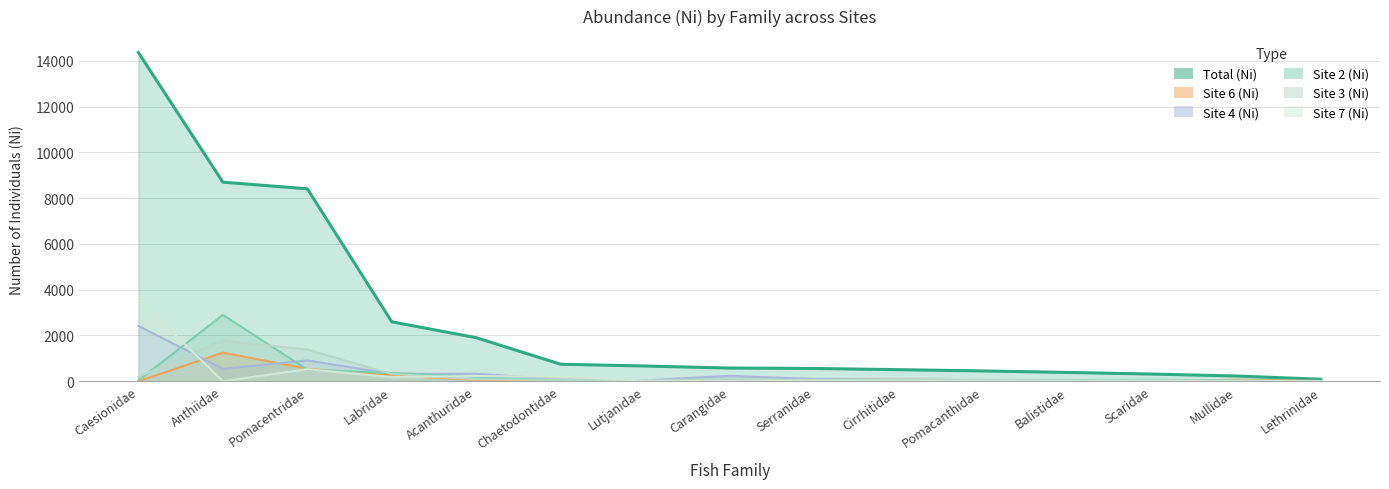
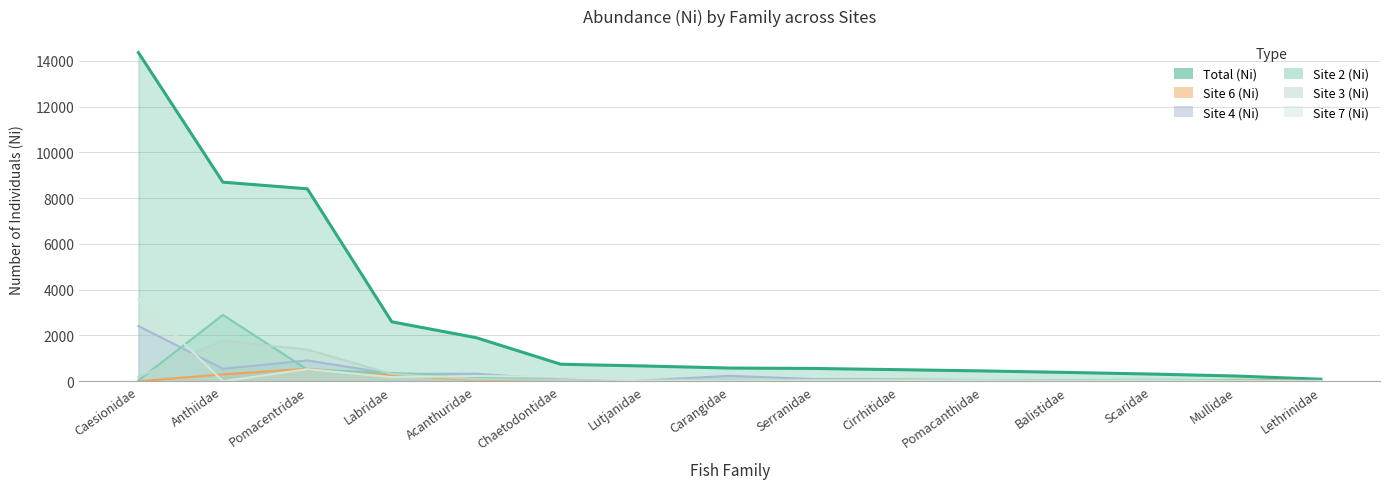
Site 6 (Ni), Anthiidae: 1300 -> 300
